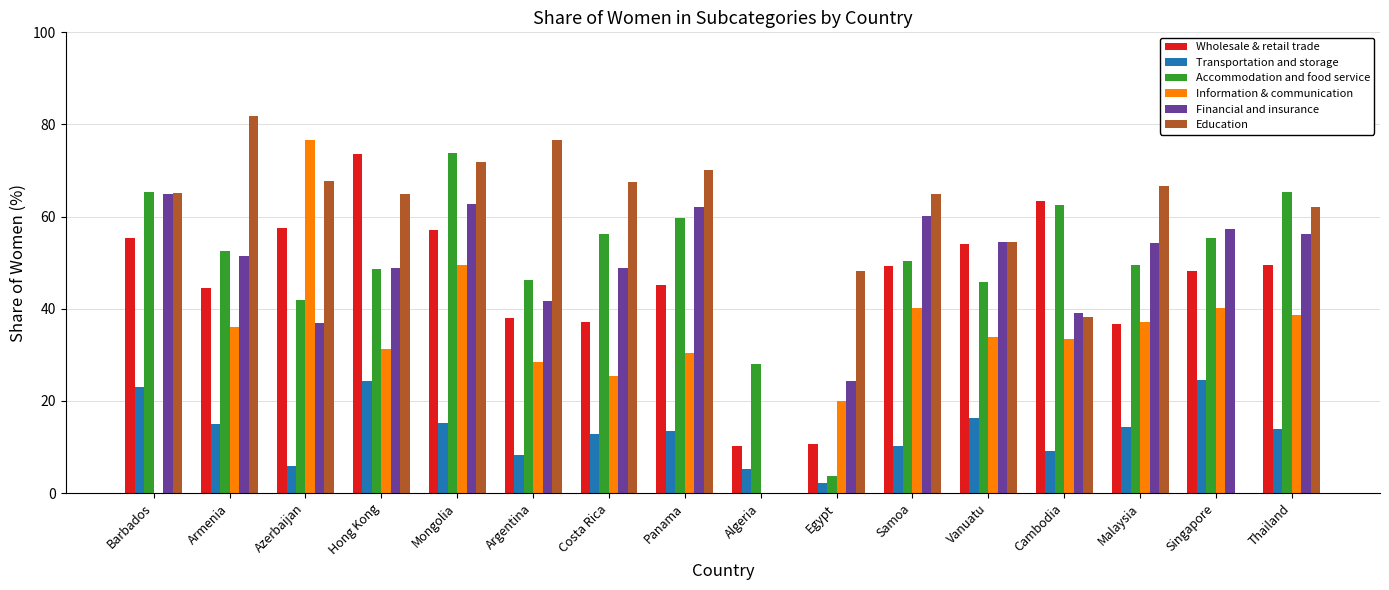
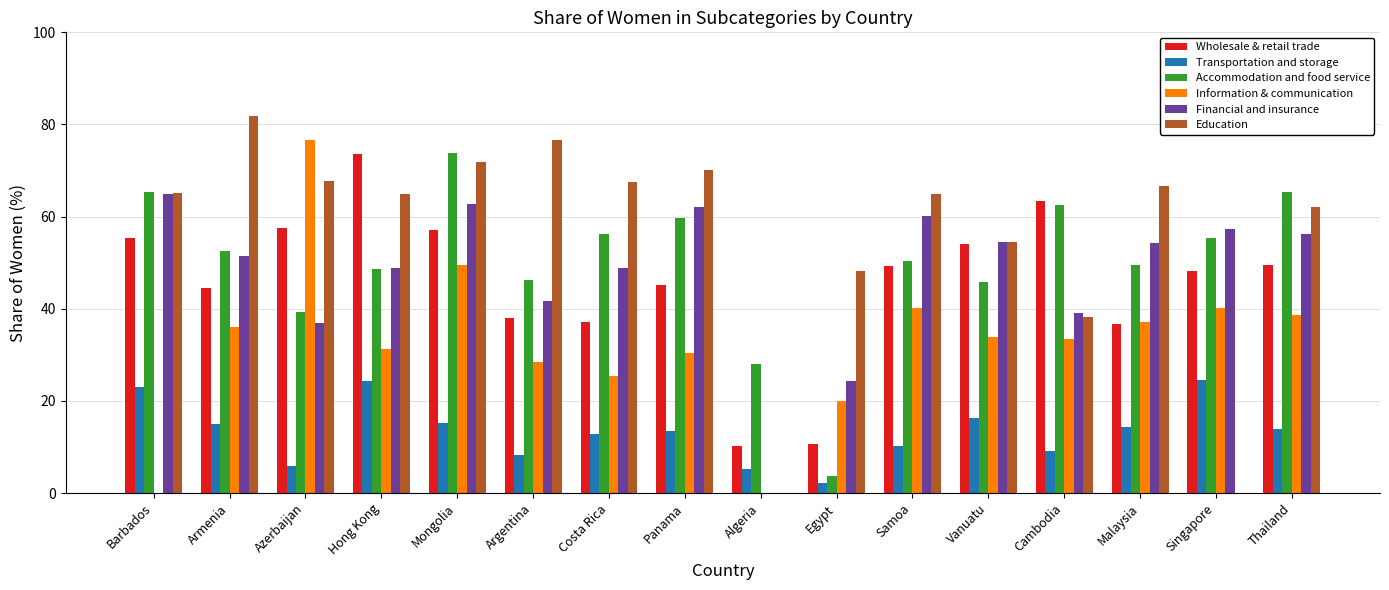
Accommodation and food service, Azerbaijan: 42 -> 39
